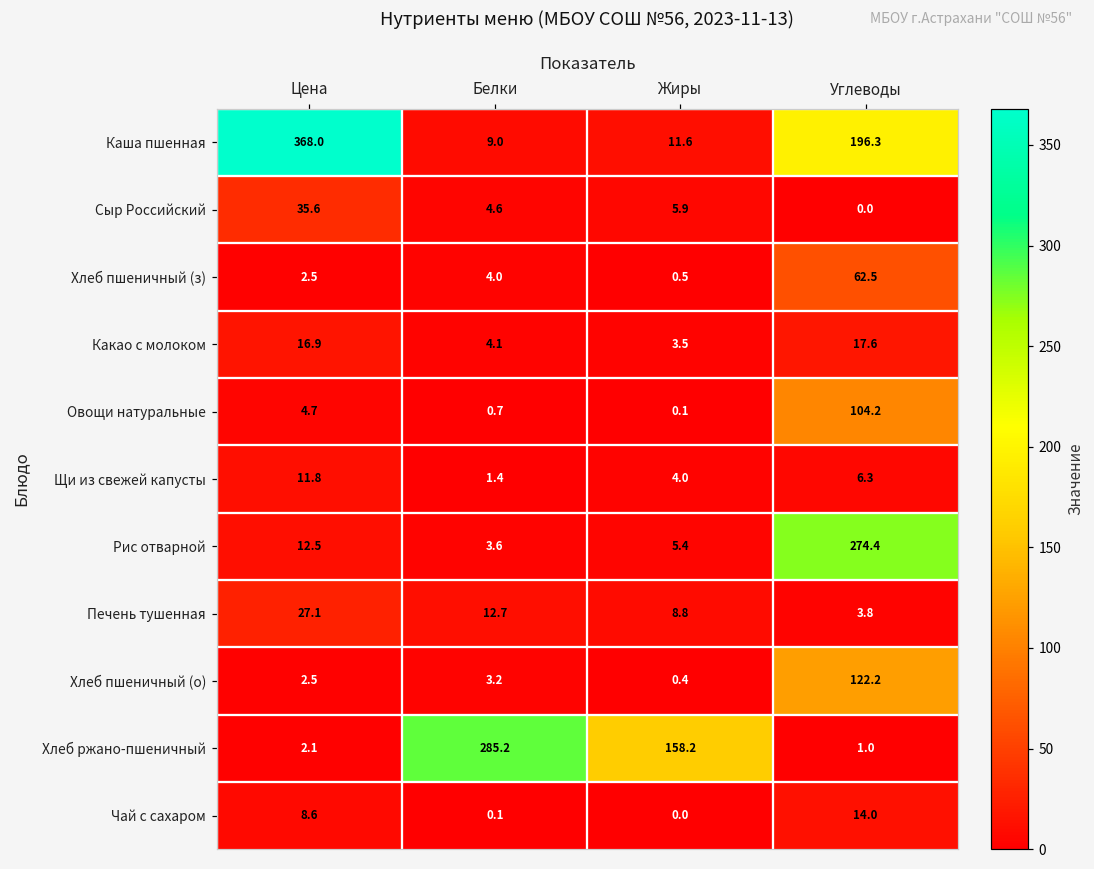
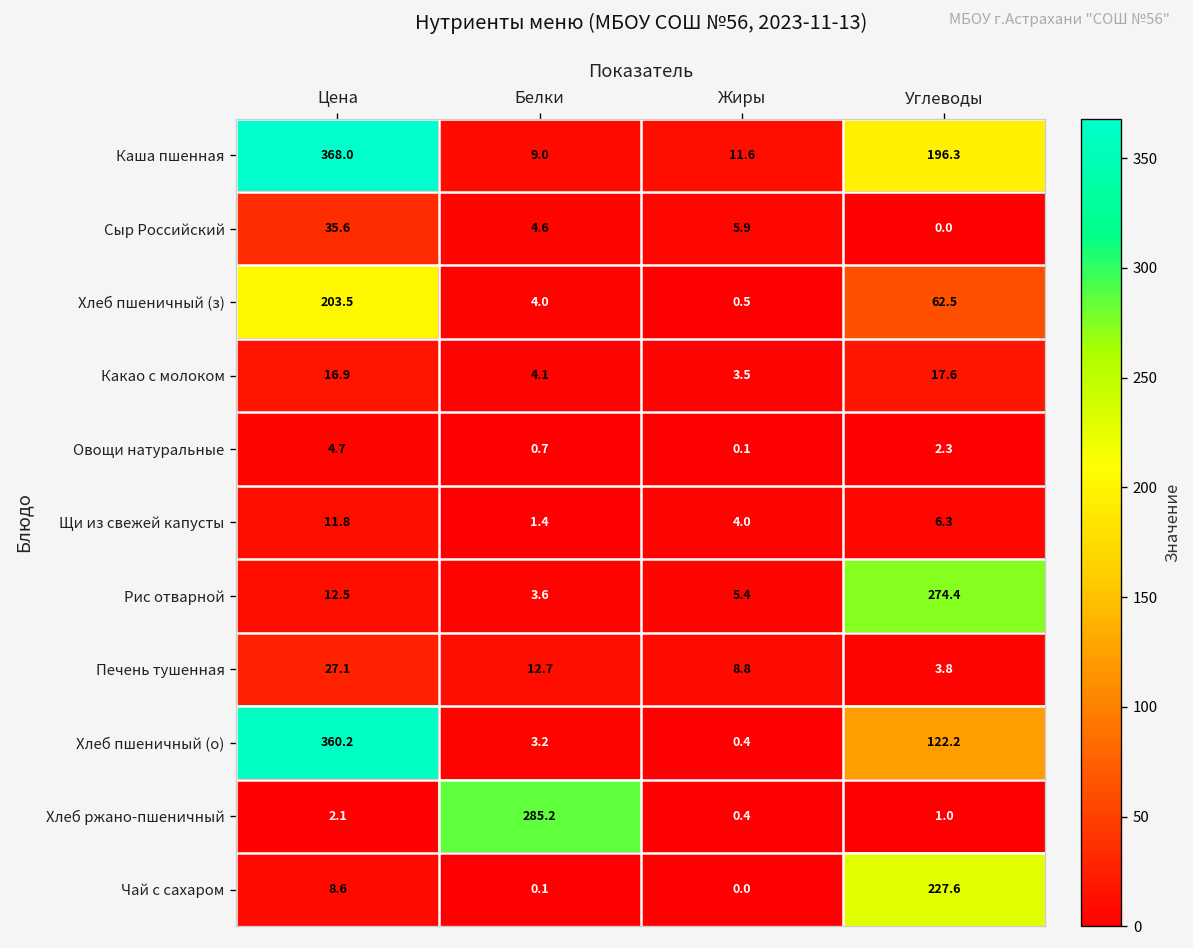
Хлеб пшеничный (з), Цена: 2.5 -> 203.5
Овощи натуральные, Углеводы: 104.2 -> 2.3
Хлеб пшеничный (о), Цена: 2.5 -> 360.2
Хлеб ржано-пшеничный, Жиры: 158.2 -> 0.4
Чай с сахаром, Углеводы: 14.0 -> 227.6
